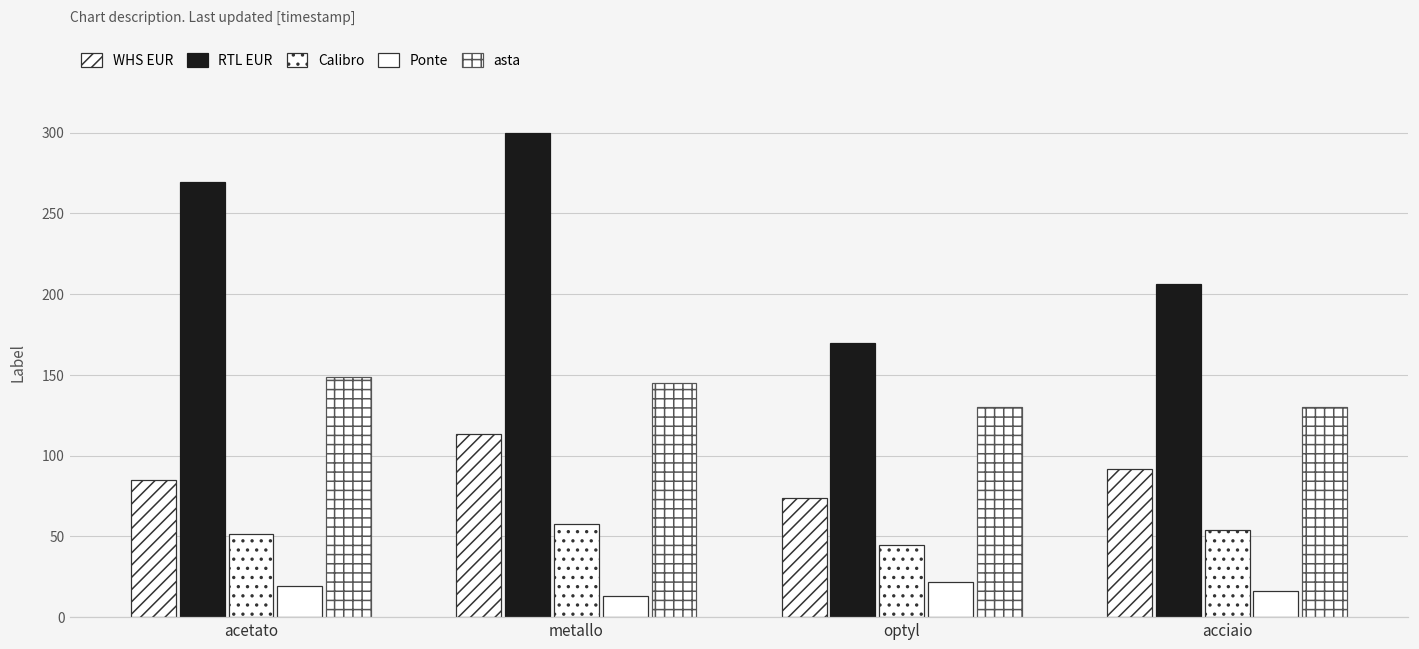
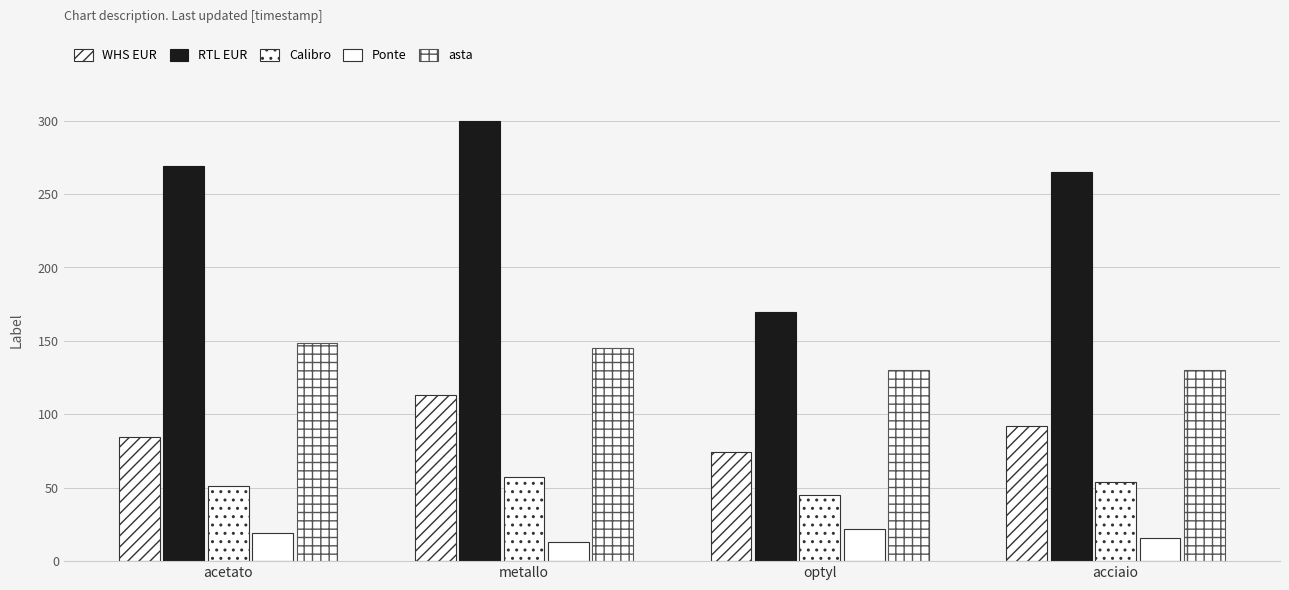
RTL EUR, acciaio: 207 -> 265
